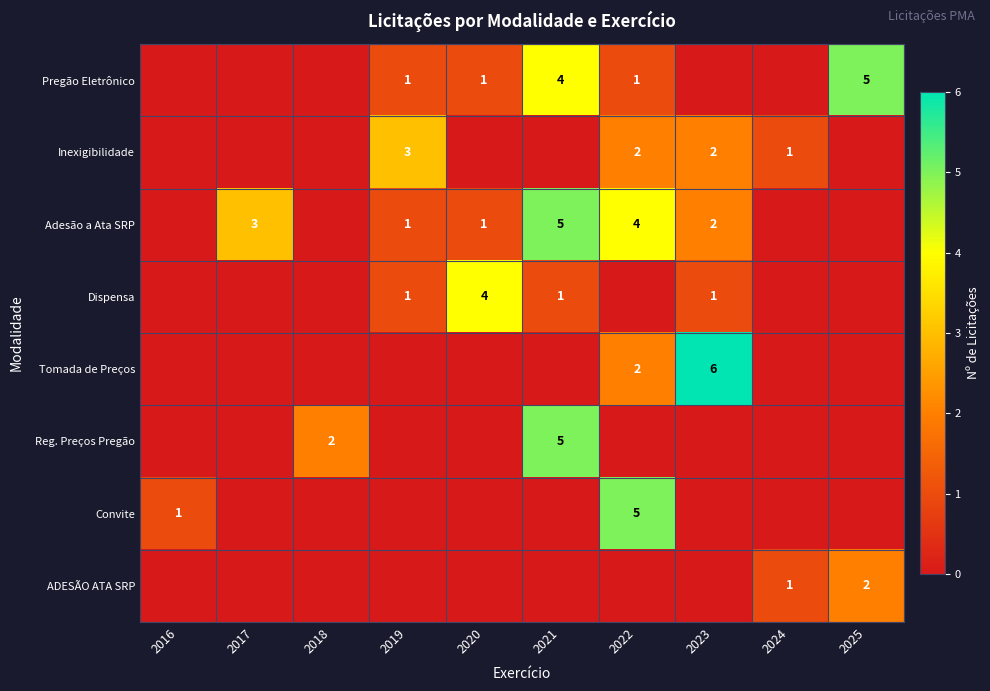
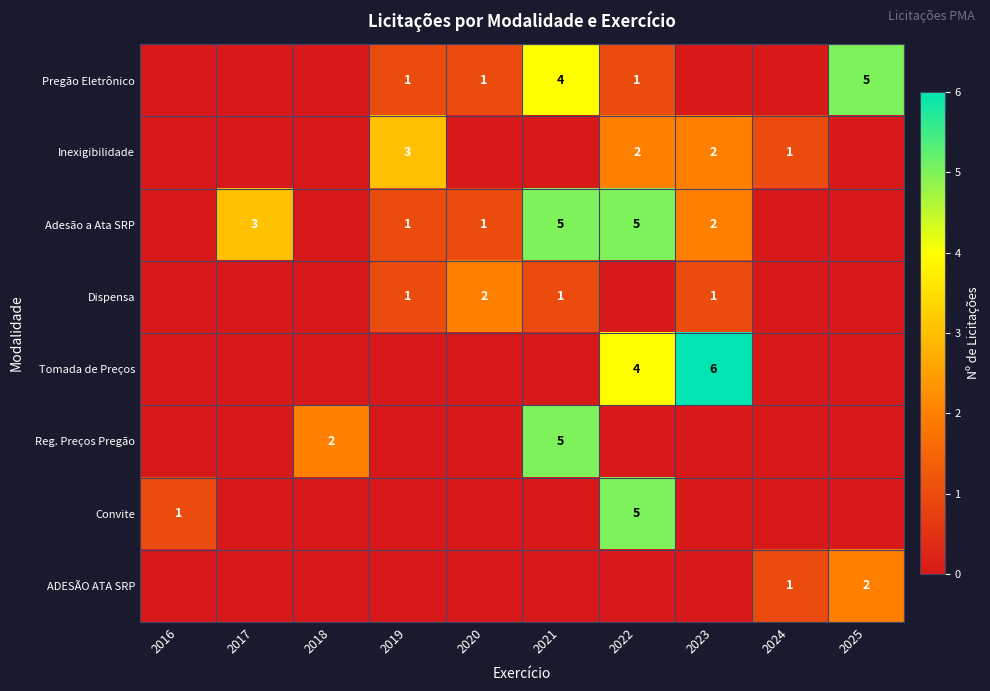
Adesão a Ata SRP, 2022: 4 -> 5
Dispensa, 2020: 4 -> 2
Tomada de Preços, 2022: 2 -> 4
